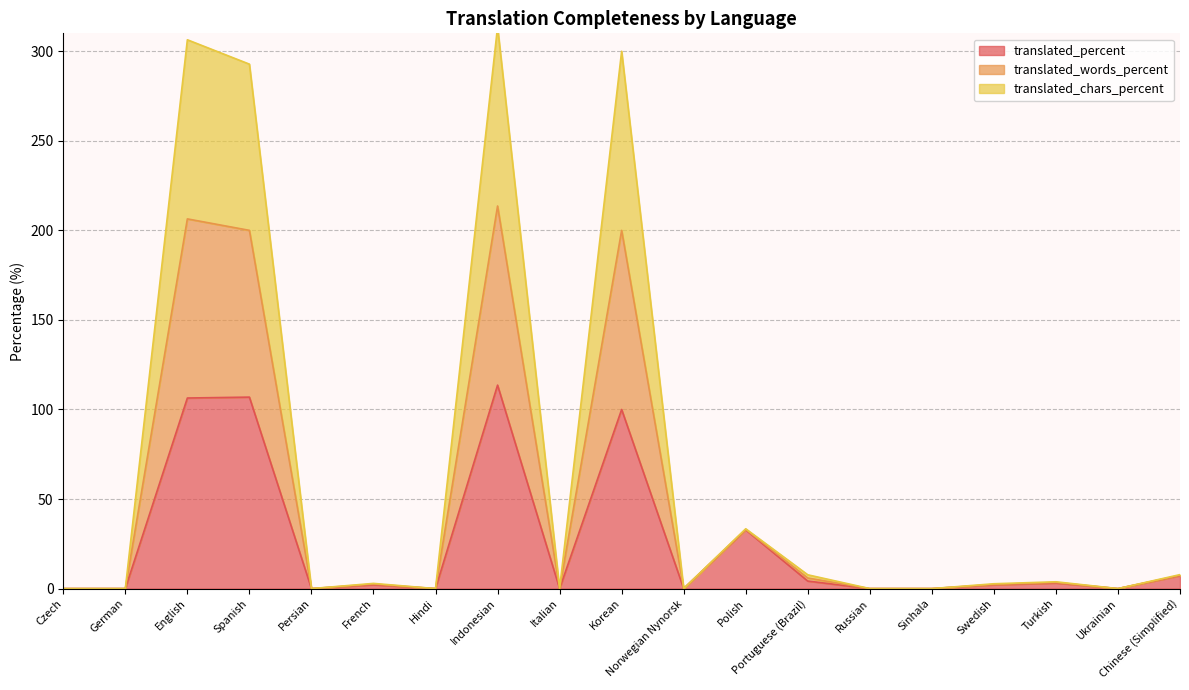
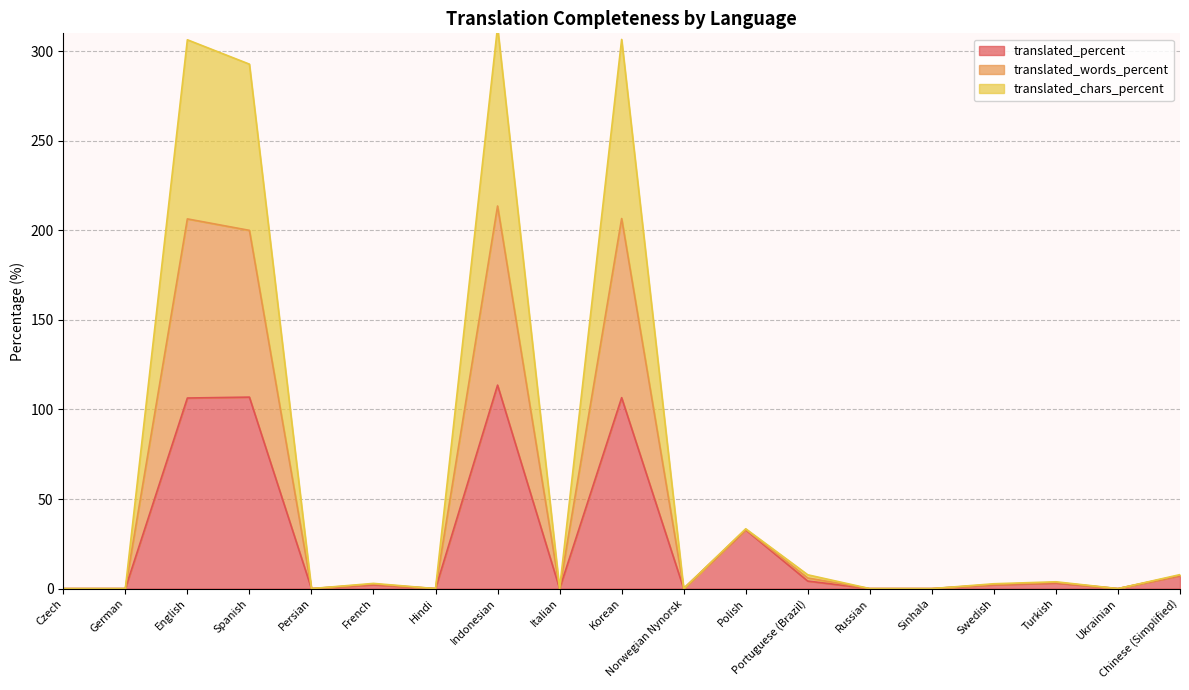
translated_percent, Korean: 100 -> 107
